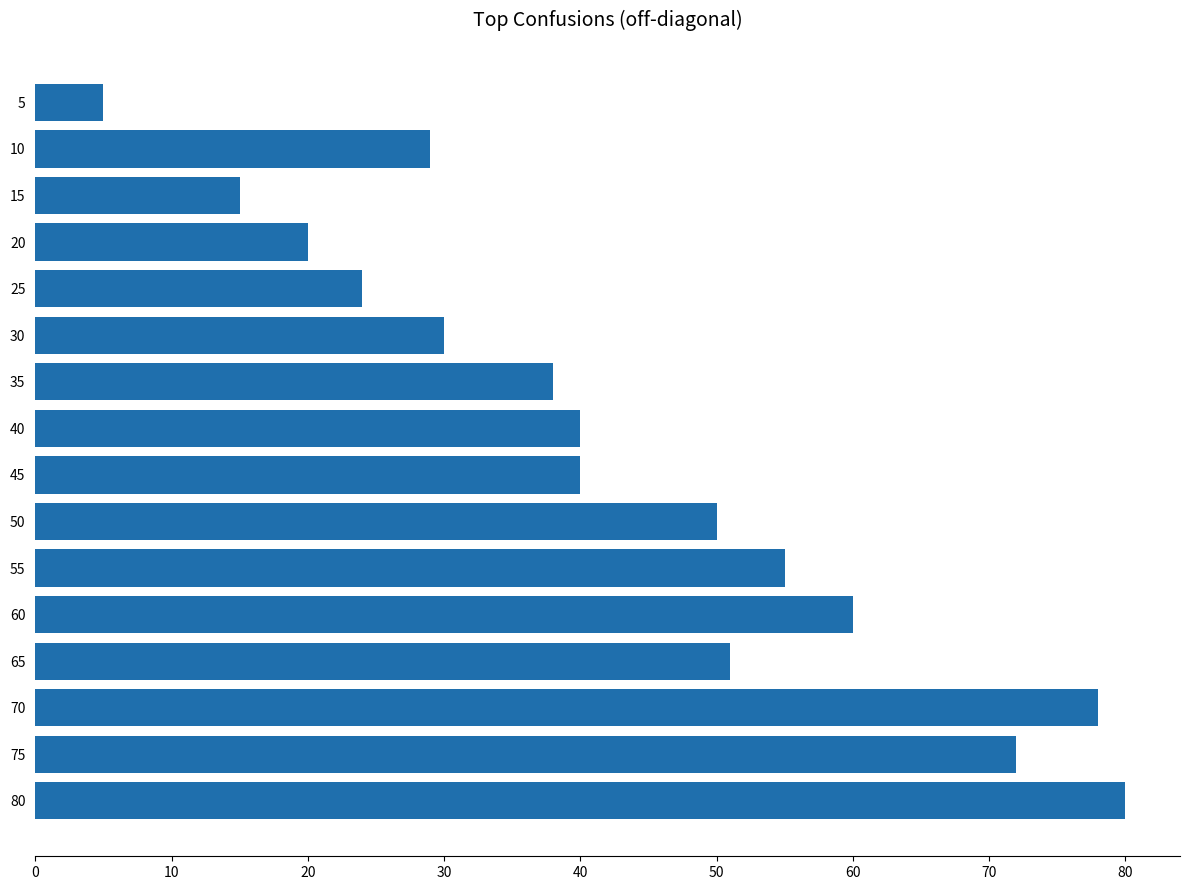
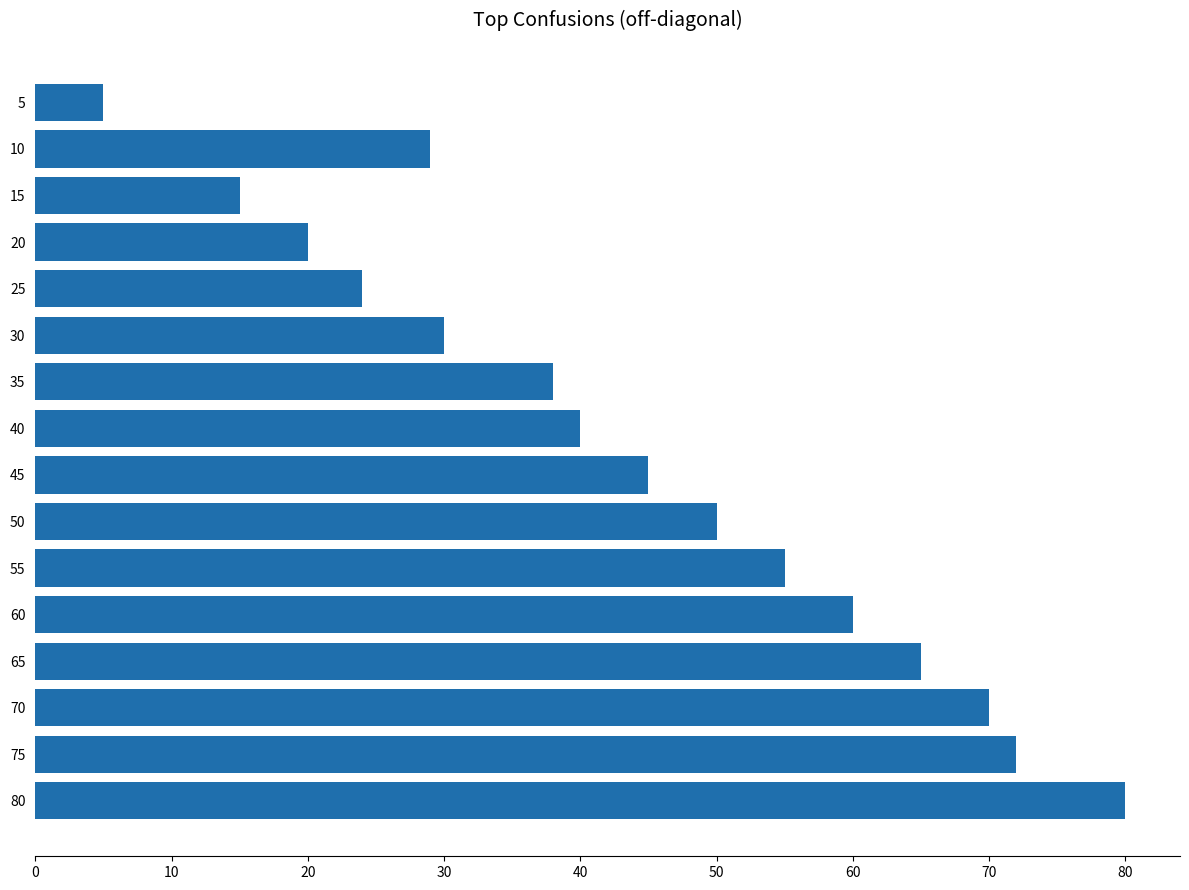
45: 40 -> 45
65: 51 -> 65
70: 78 -> 70
